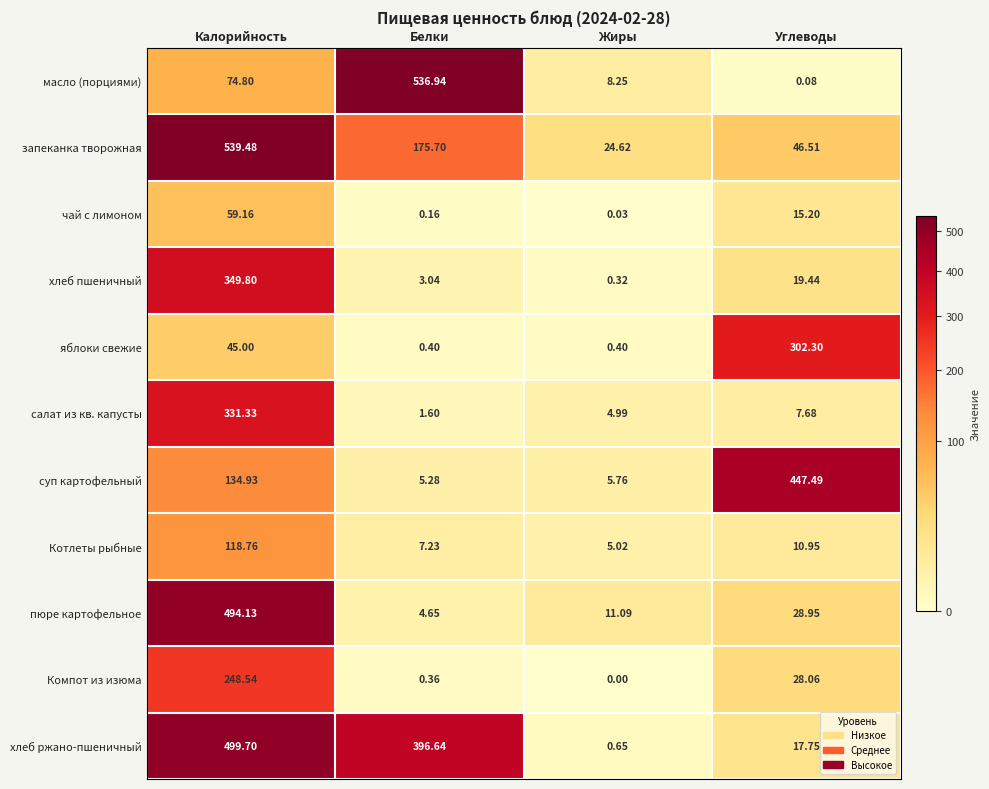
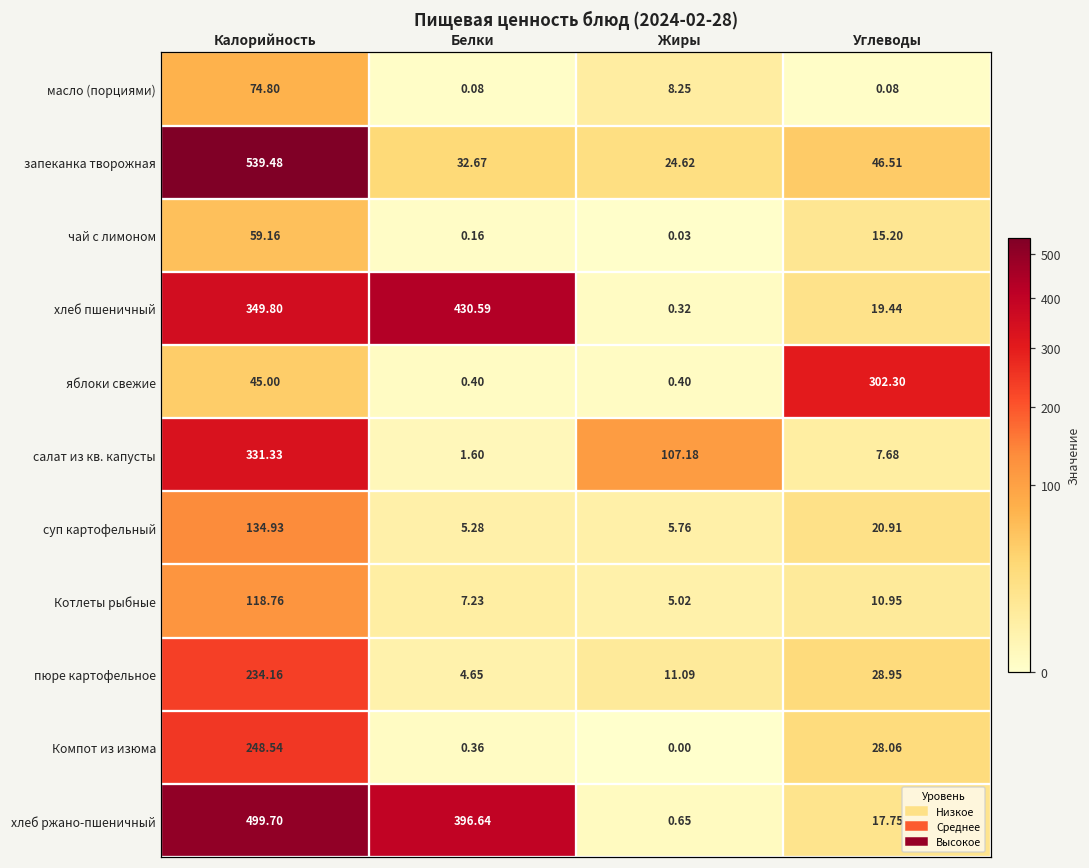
масло (порциями), Белки: 536.94 -> 0.08
запеканка творожная, Белки: 175.70 -> 32.67
хлеб пшеничный, Белки: 3.04 -> 430.59
салат из кв. капусты, Жиры: 4.99 -> 107.18
суп картофельный, Углеводы: 447.49 -> 20.91
пюре картофельное, Калорийность: 494.13 -> 234.16
